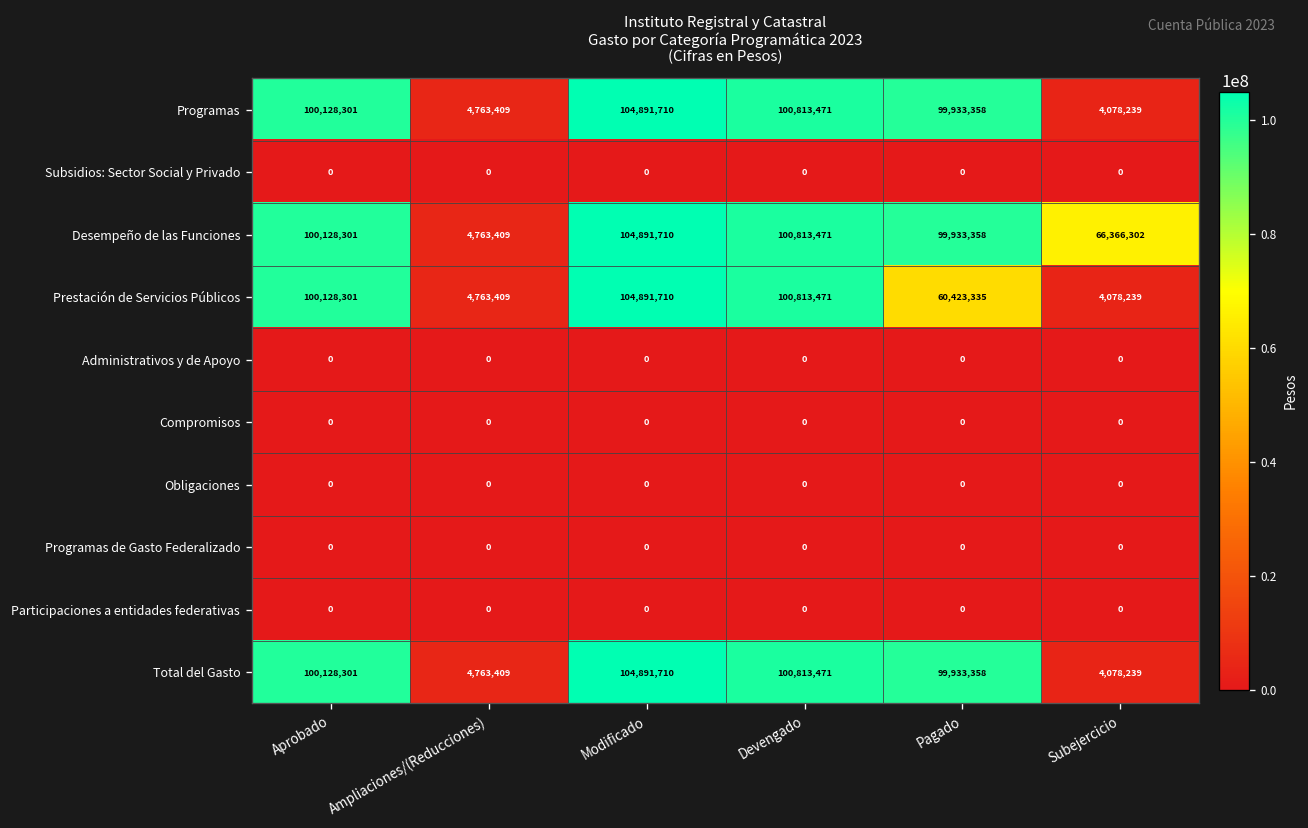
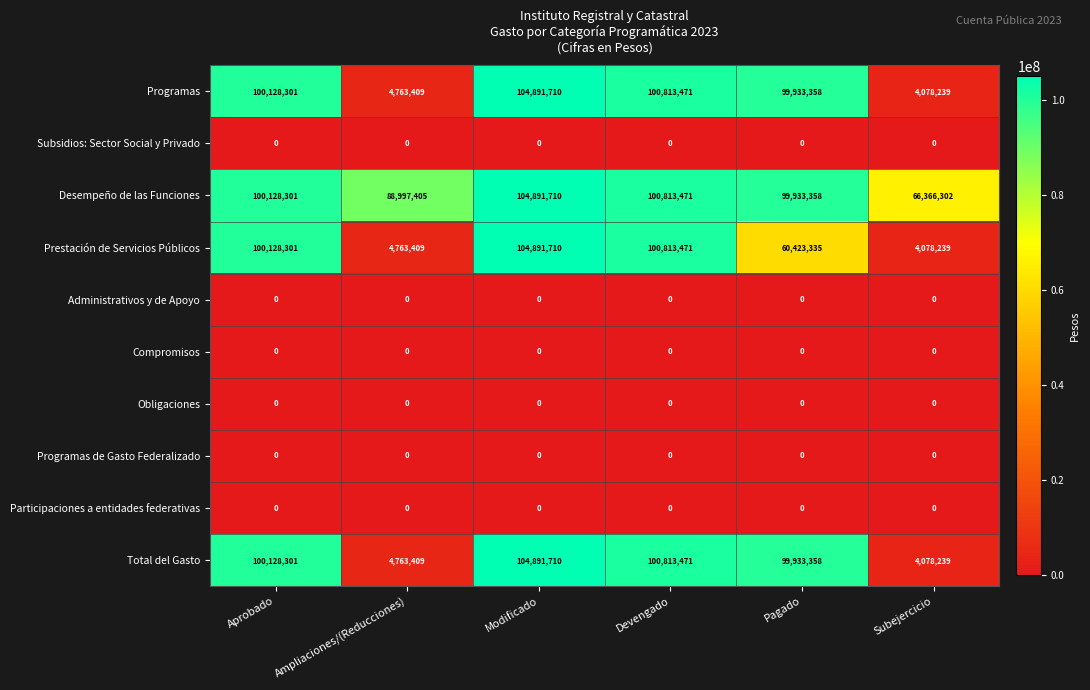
Desempeño de las Funciones, Ampliaciones/(Reducciones): 4,763,409 -> 88,997,405
